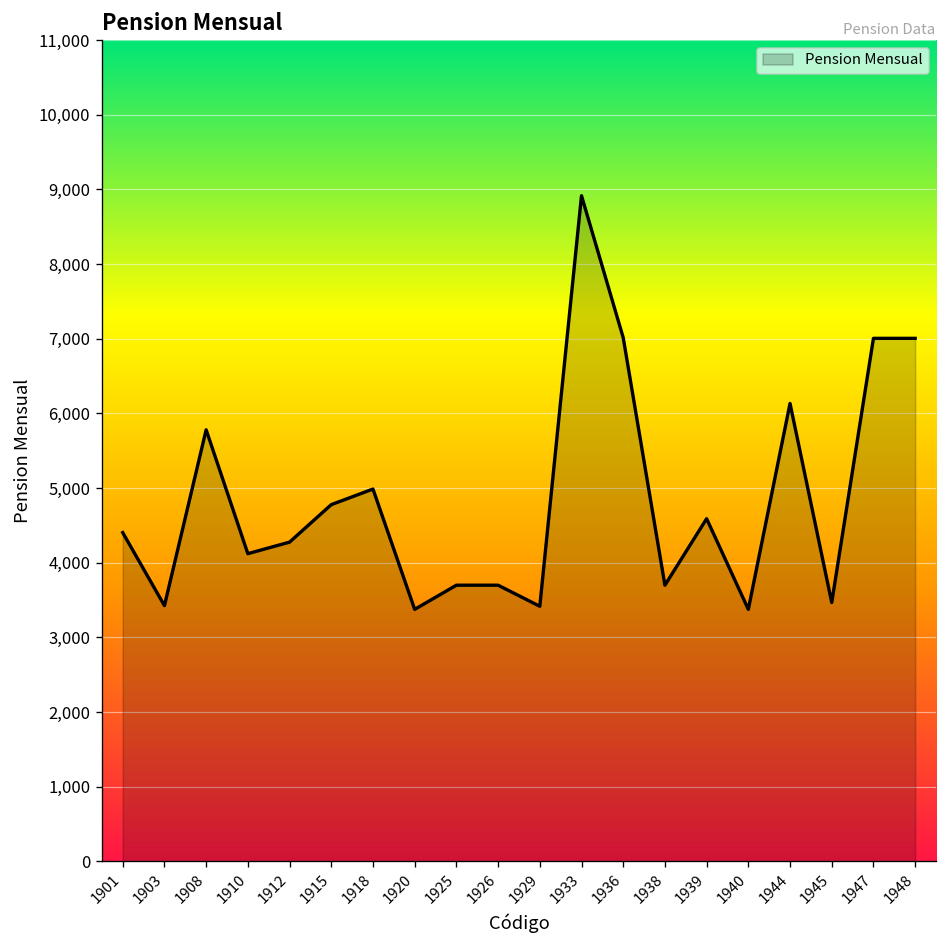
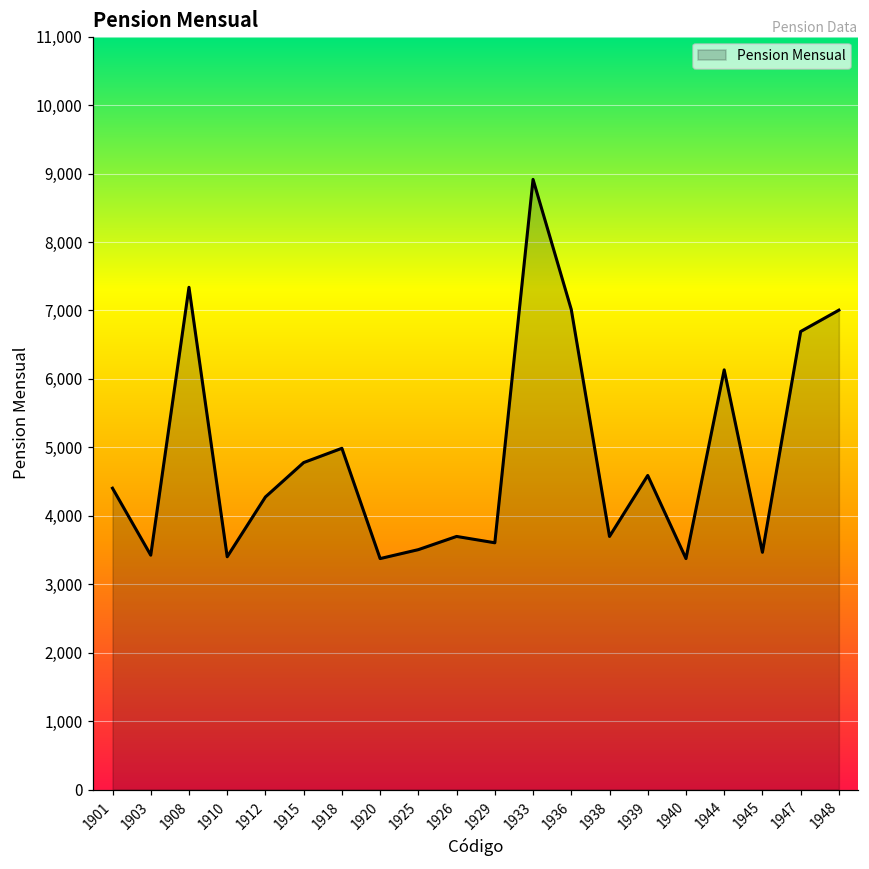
1908: 5,800 -> 7,300
1910: 4,100 -> 3,400
1925: 3,700 -> 3,500
1929: 3,400 -> 3,600
1947: 7,000 -> 6,700
